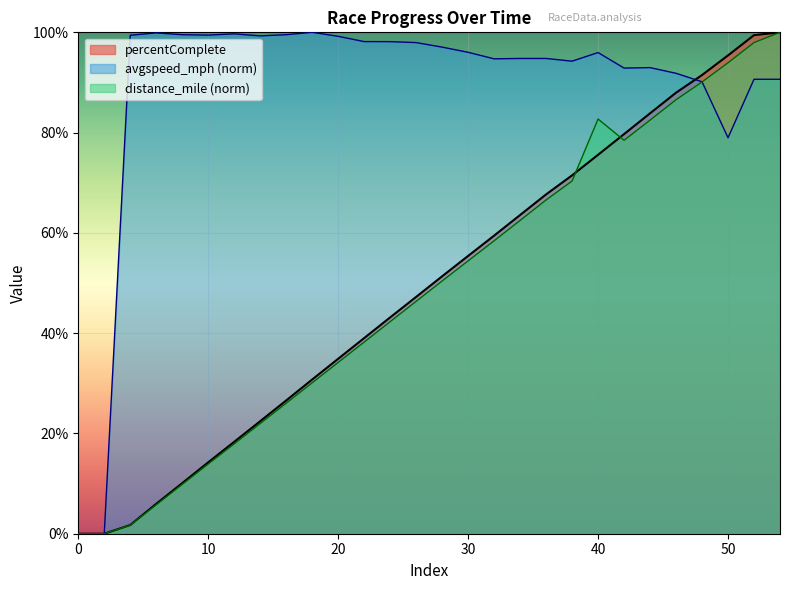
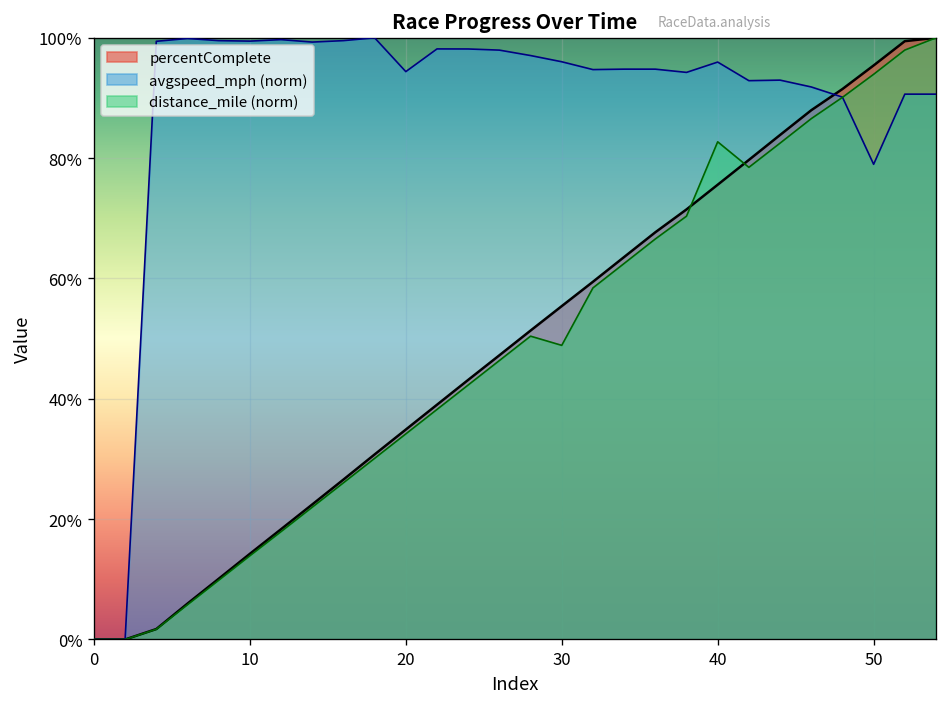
avgspeed_mph (norm), 20: 99% -> 94%
distance_mile (norm), 30: 54% -> 49%
